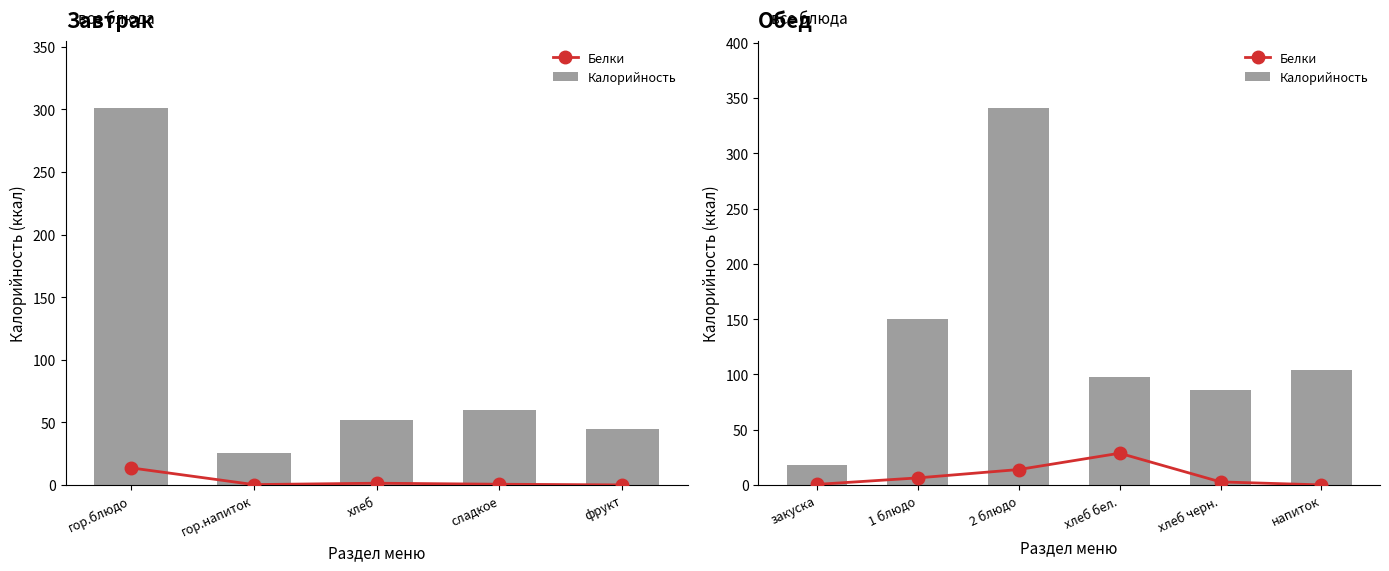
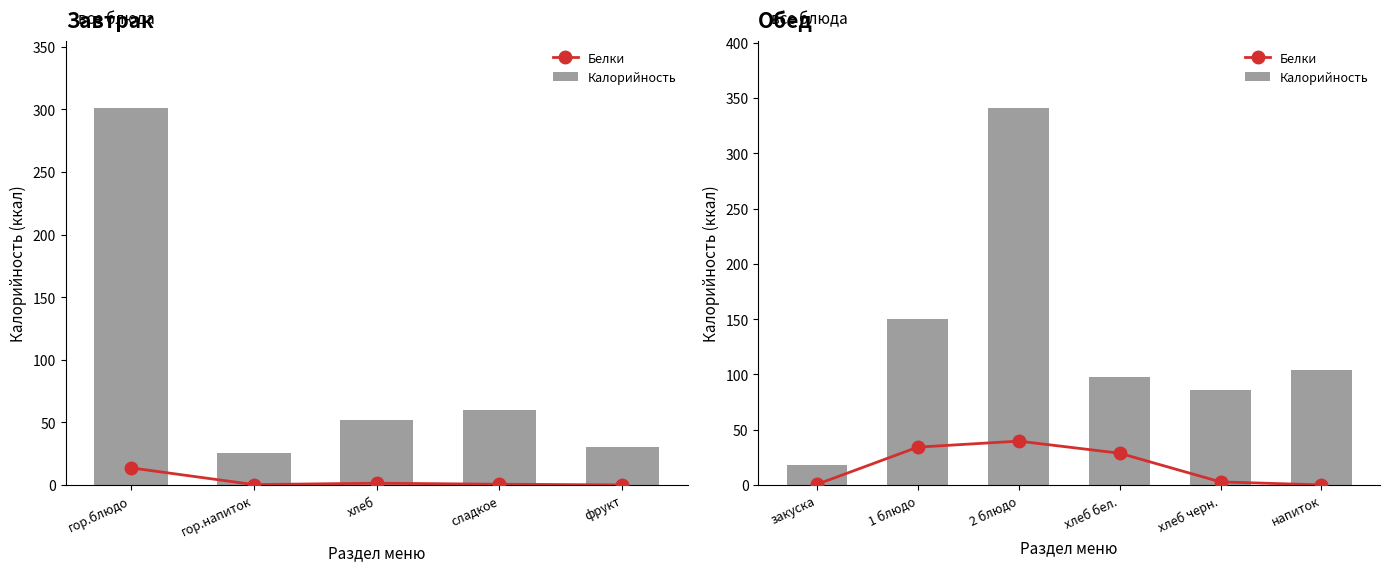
Завтрак, Калорийность, фрукт: 45 -> 30
Обед, Белки, 1 блюдо: 6 -> 34
Обед, Белки, 2 блюдо: 14 -> 40
